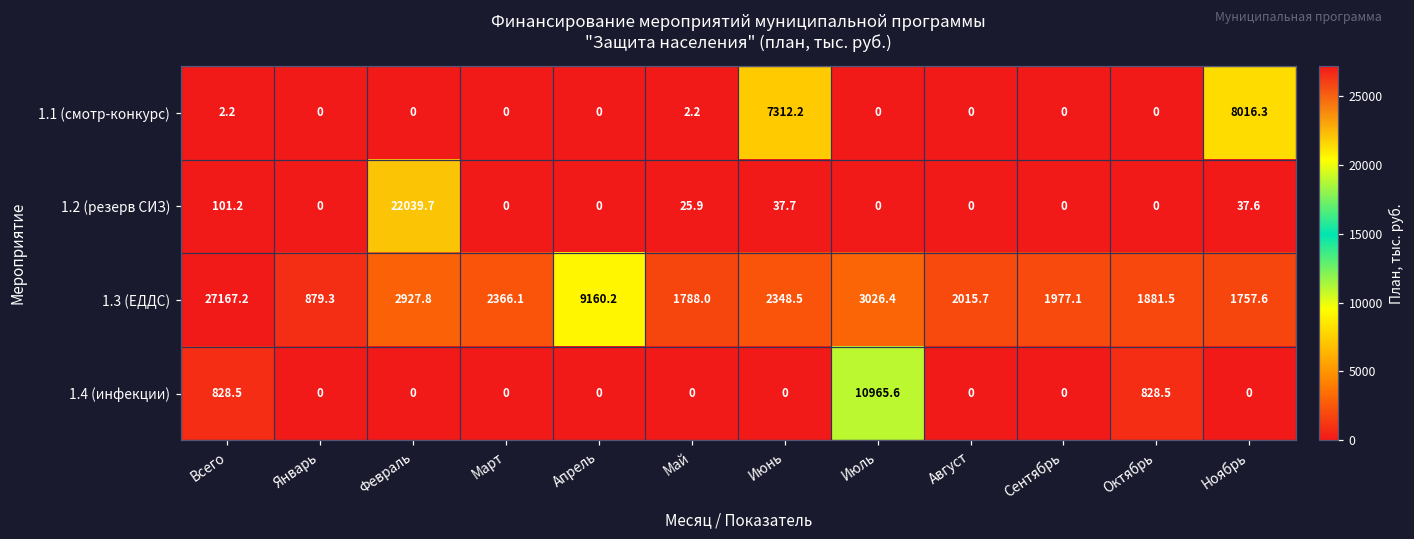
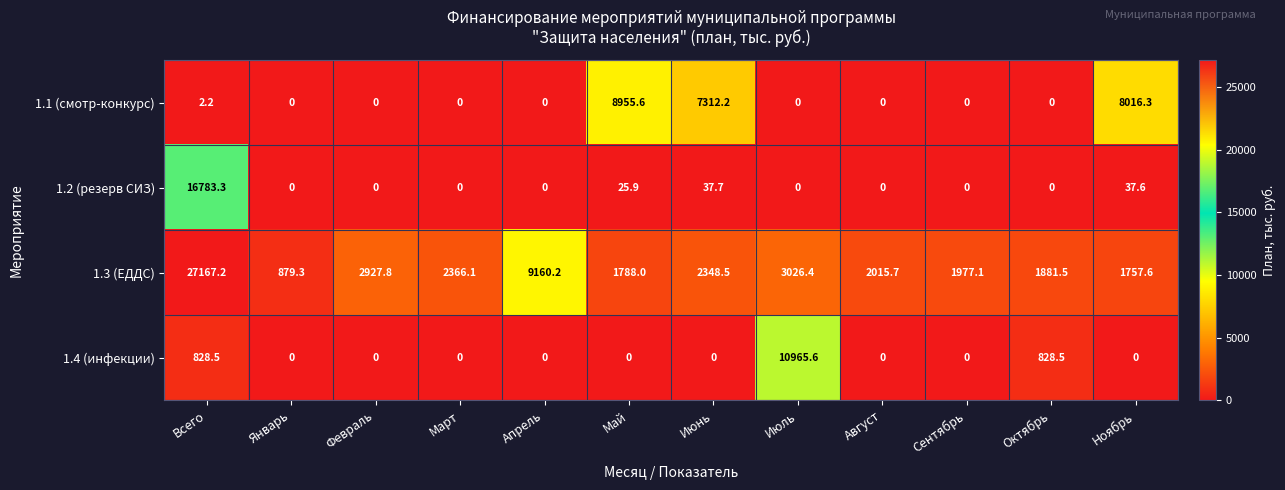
1.1 (смотр-конкурс), Май: 2.2 -> 8955.6
1.2 (резерв СИЗ), Всего: 101.2 -> 16783.3
1.2 (резерв СИЗ), Февраль: 22039.7 -> 0
